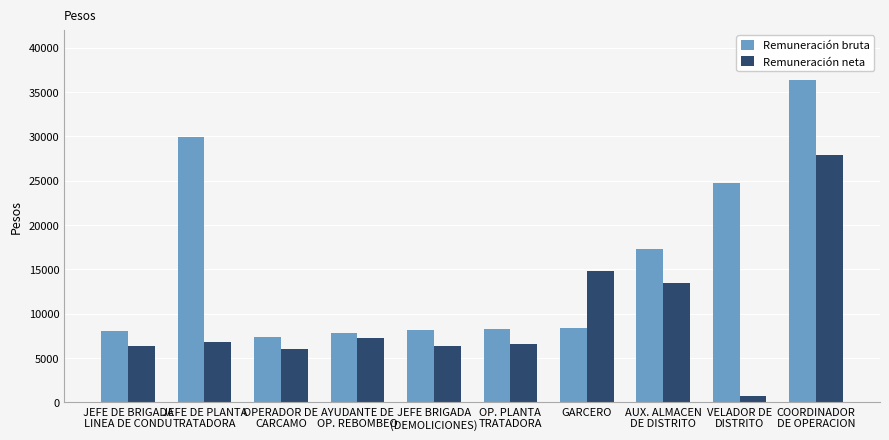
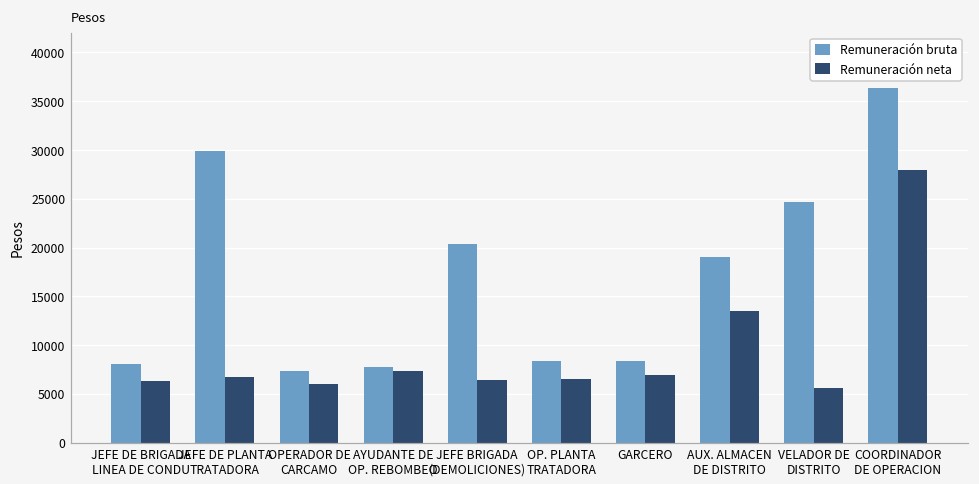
Remuneración bruta, JEFE BRIGADA (DEMOLICIONES): 8000 -> 20000
Remuneración neta, GARCERO: 15000 -> 7000
Remuneración bruta, AUX. ALMACEN DE DISTRITO: 17000 -> 19000
Remuneración neta, VELADOR DE DISTRITO: 1000 -> 6000
